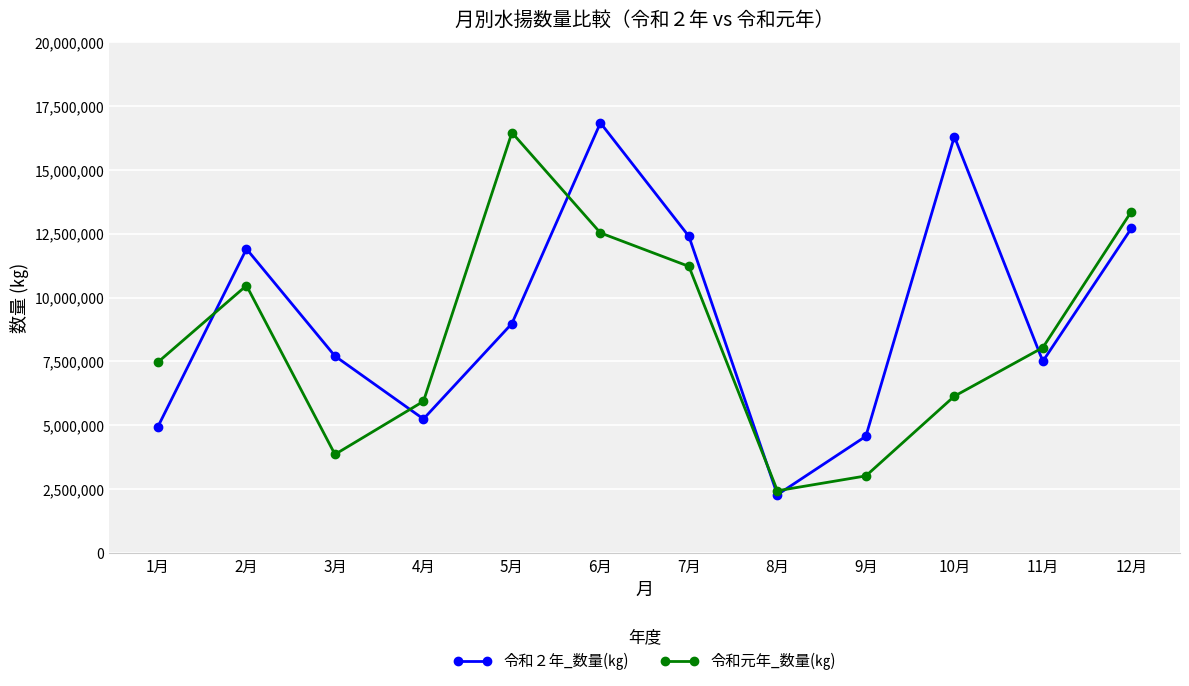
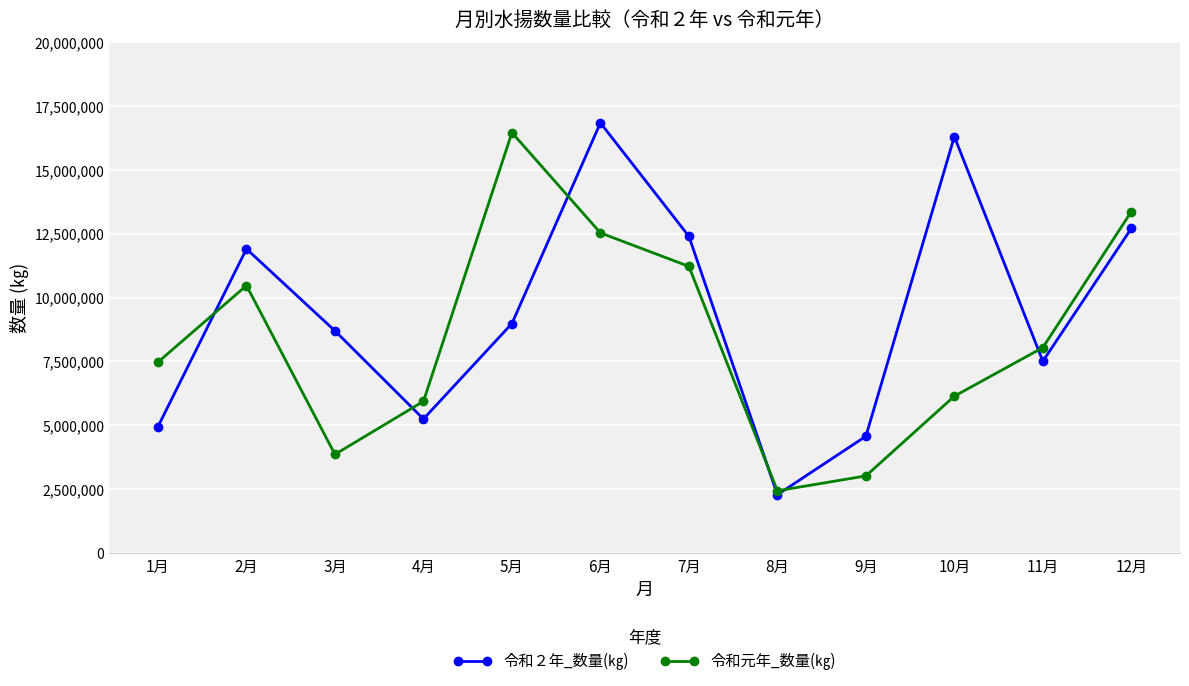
令和２年_数量(㎏), 3月: 7,700,000 -> 8,700,000
